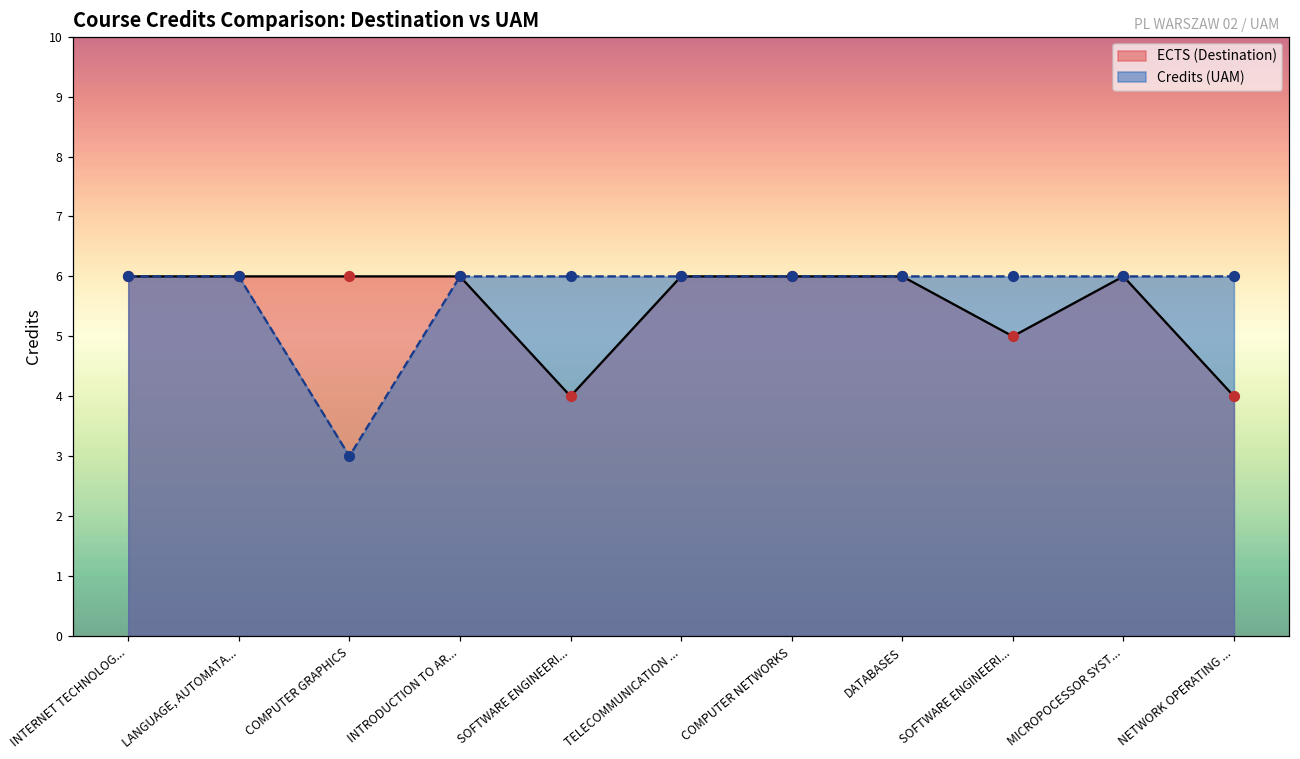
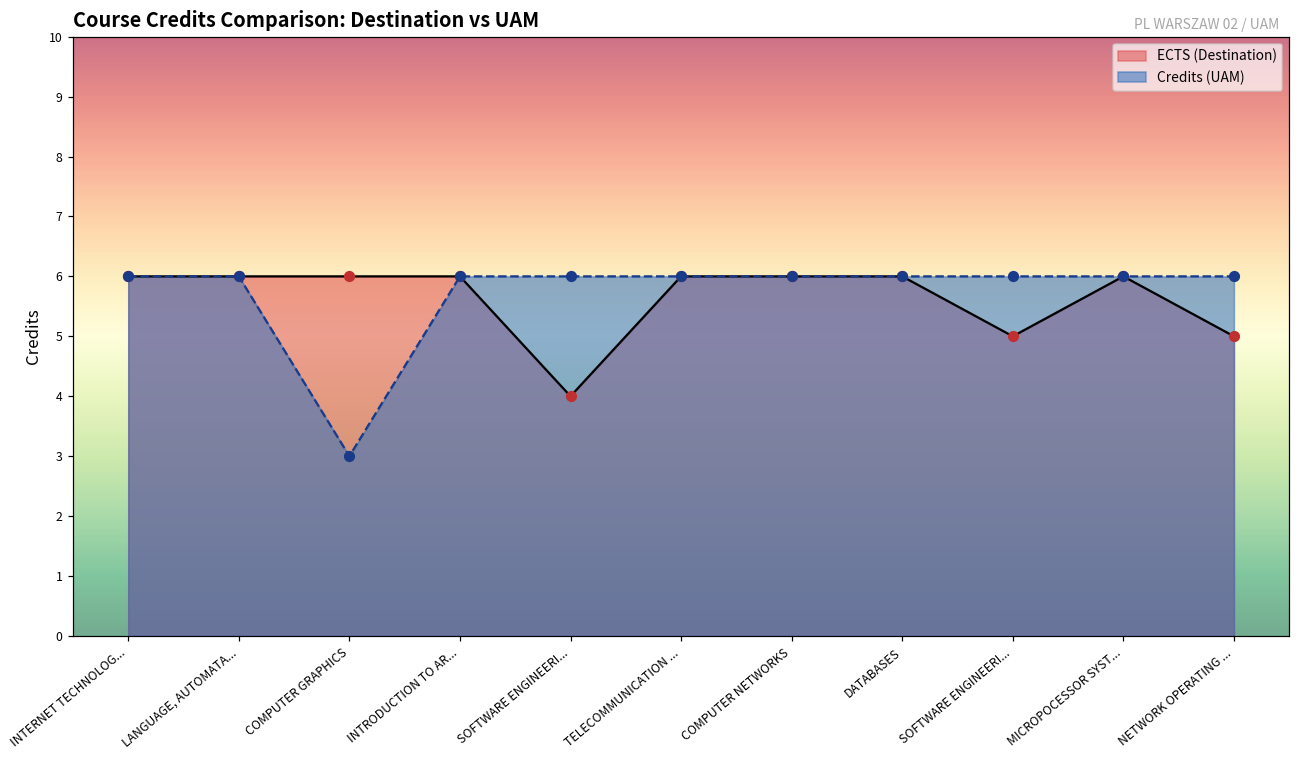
ECTS (Destination), NETWORK OPERATING ...: 4 -> 5
